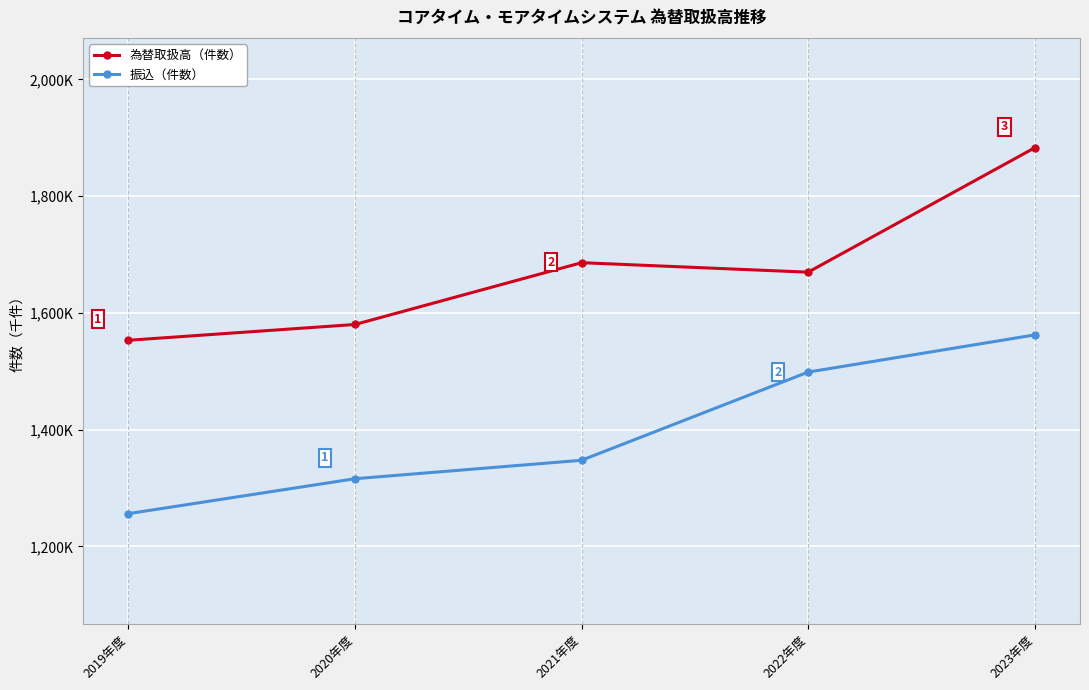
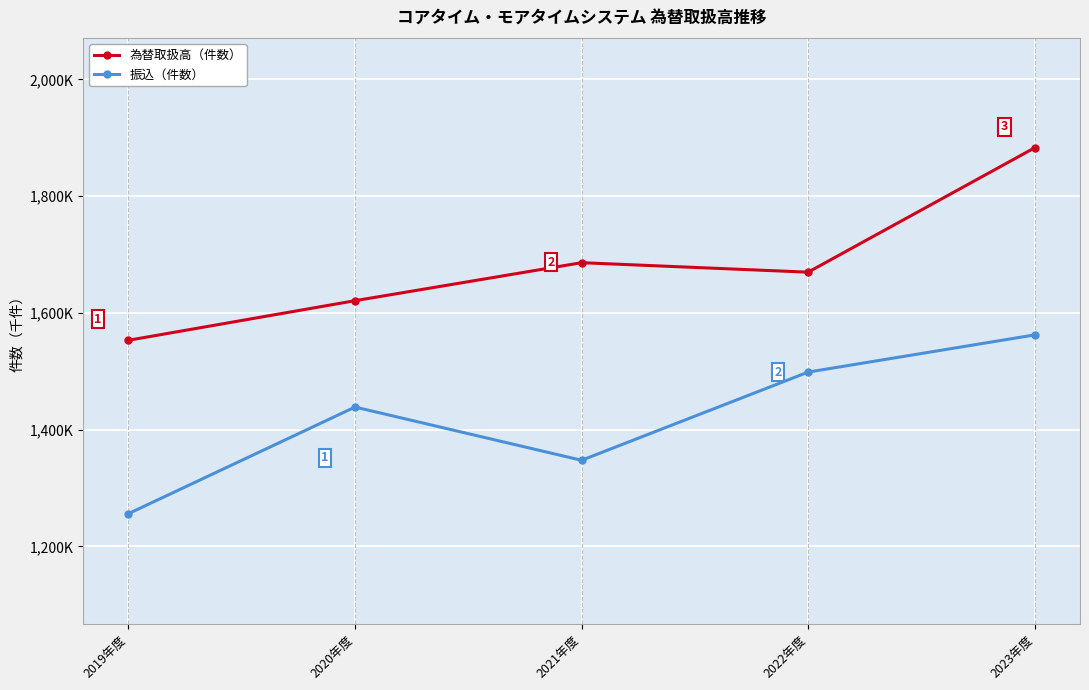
為替取扱高（件数）, 2020年度: 1,580,000 -> 1,620,000
振込（件数）, 2020年度: 1,320,000 -> 1,440,000
